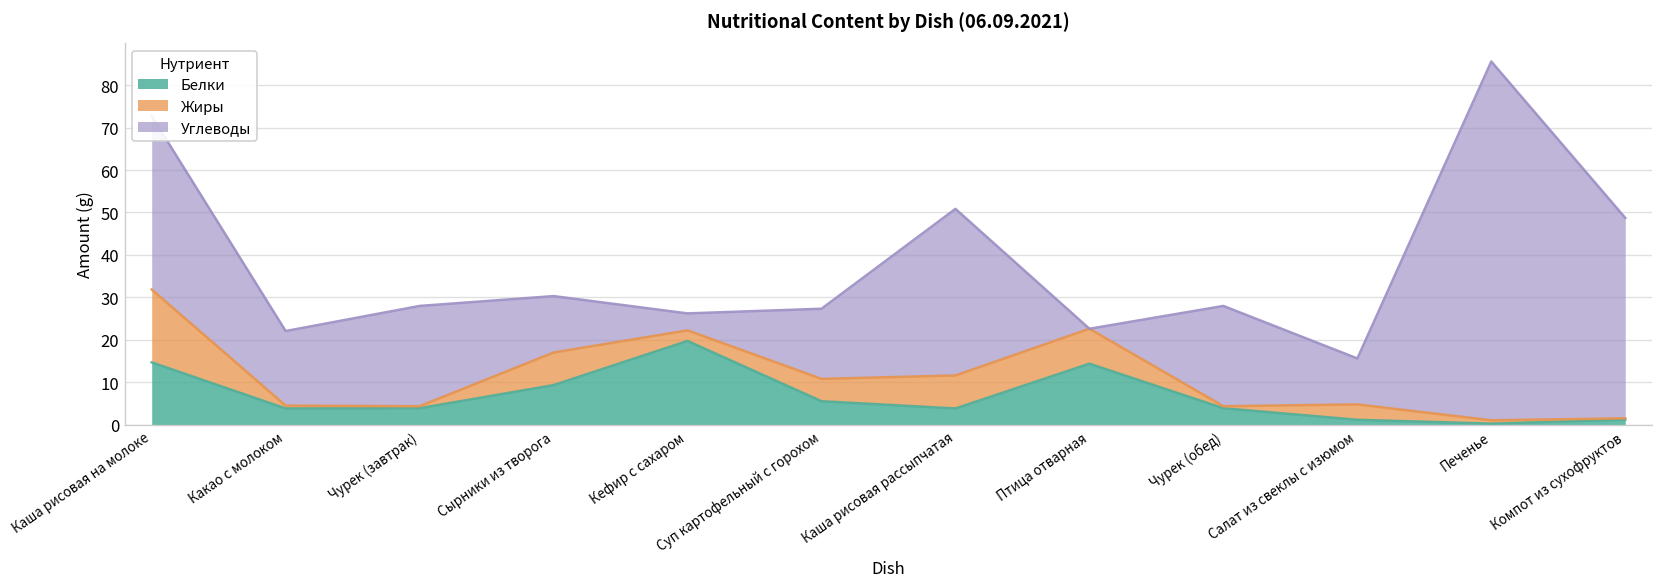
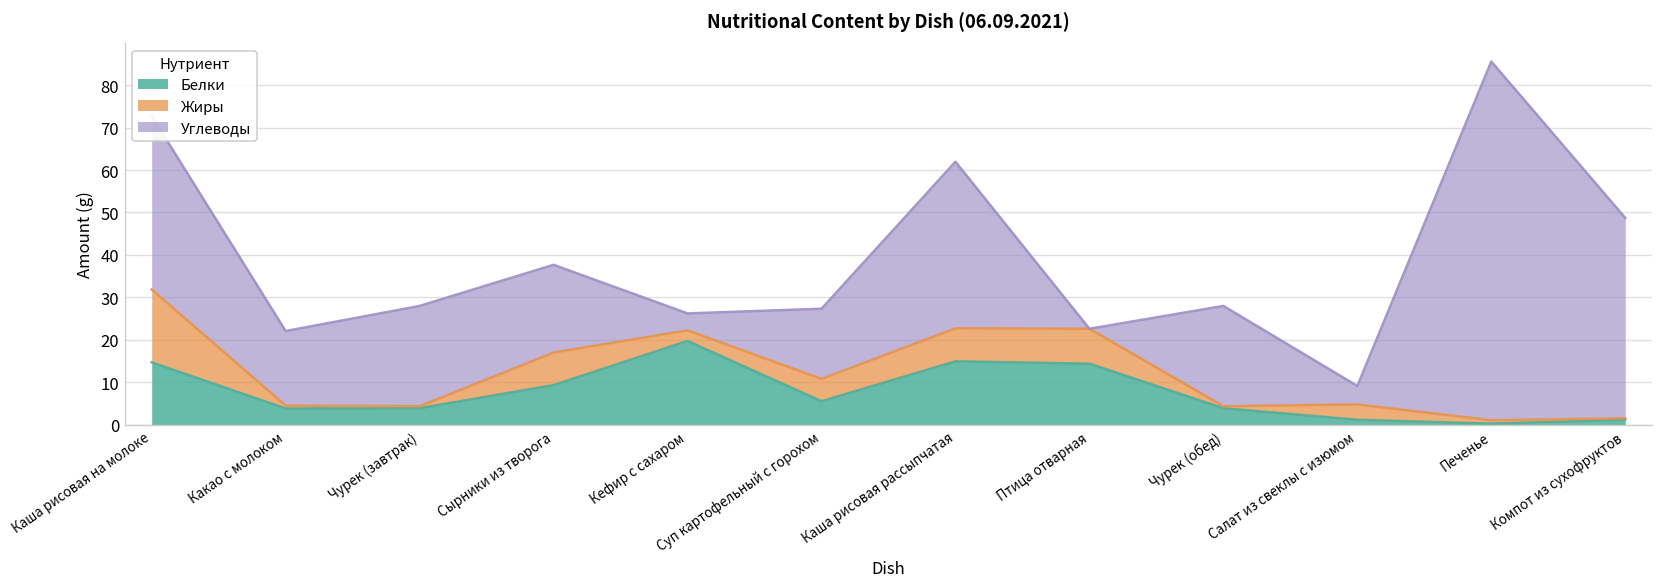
Углеводы, Сырники из творога: 13 -> 21
Белки, Каша рисовая рассыпчатая: 4 -> 15
Углеводы, Салат из свеклы с изюмом: 11 -> 4
